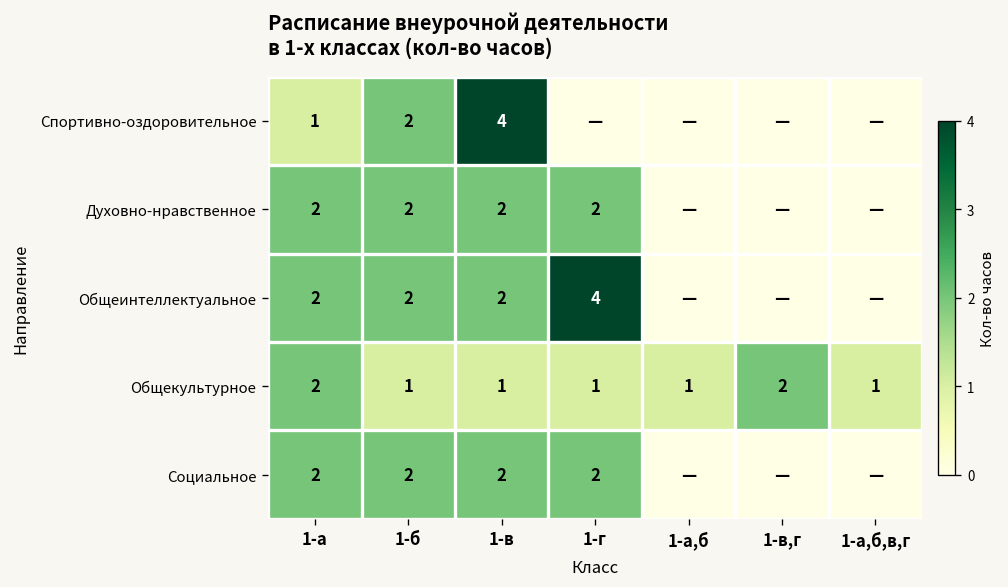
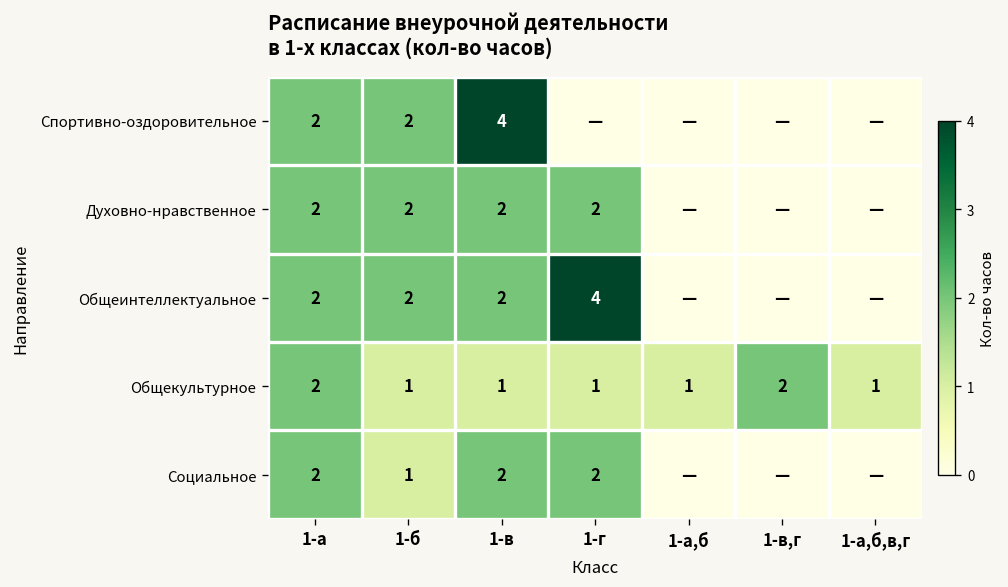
Спортивно-оздоровительное, 1-а: 1 -> 2
Социальное, 1-б: 2 -> 1
